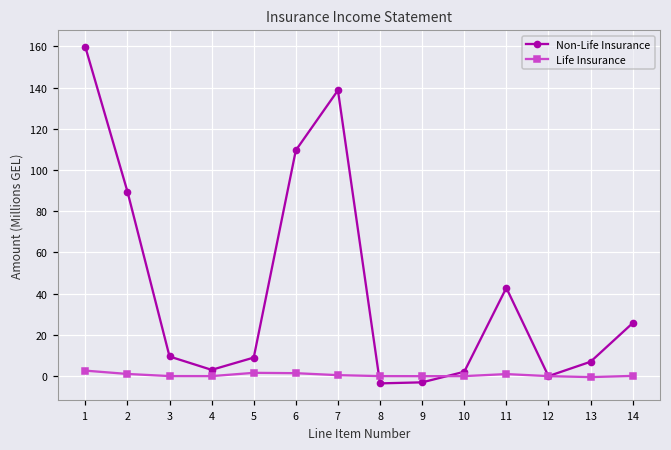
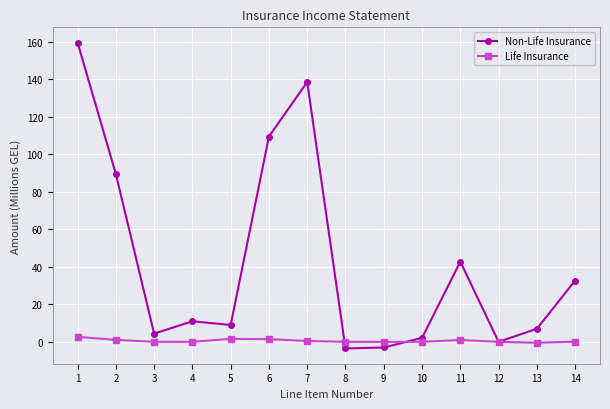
Non-Life Insurance, 3: 10 -> 4
Non-Life Insurance, 4: 3 -> 11
Non-Life Insurance, 14: 26 -> 33
